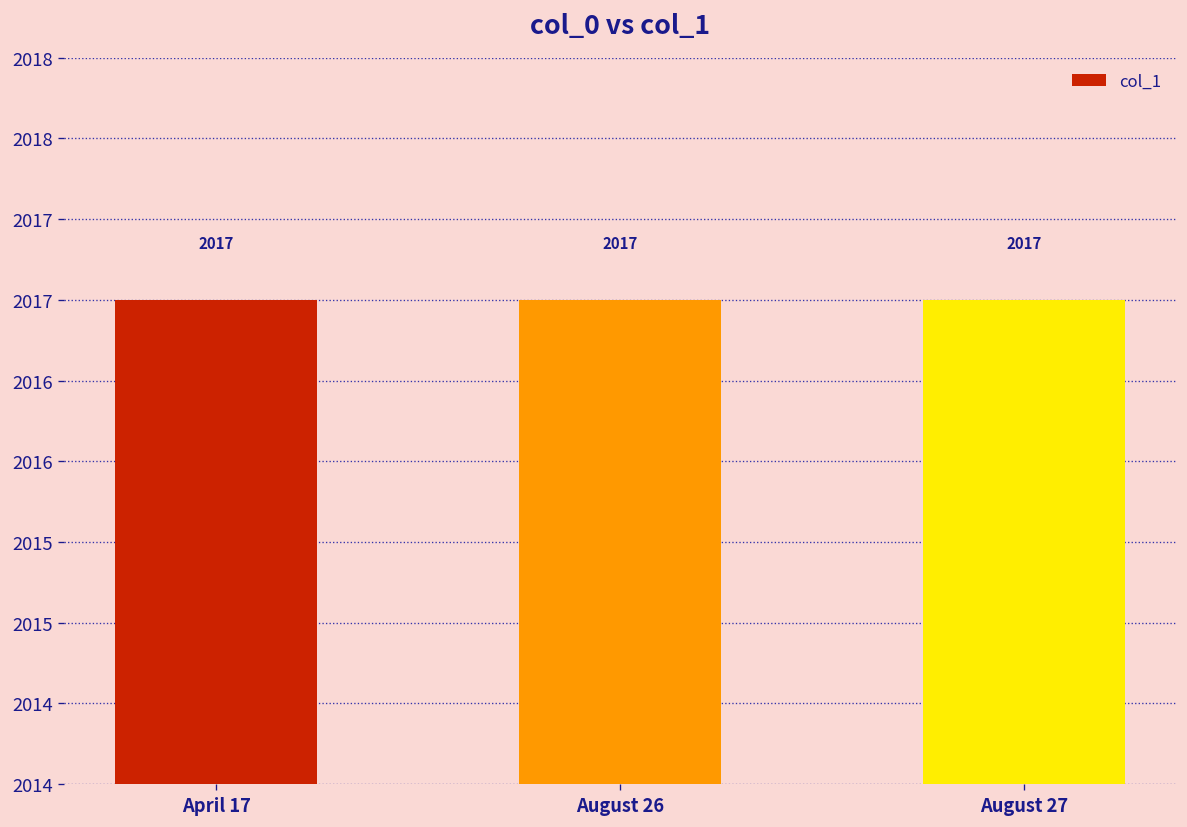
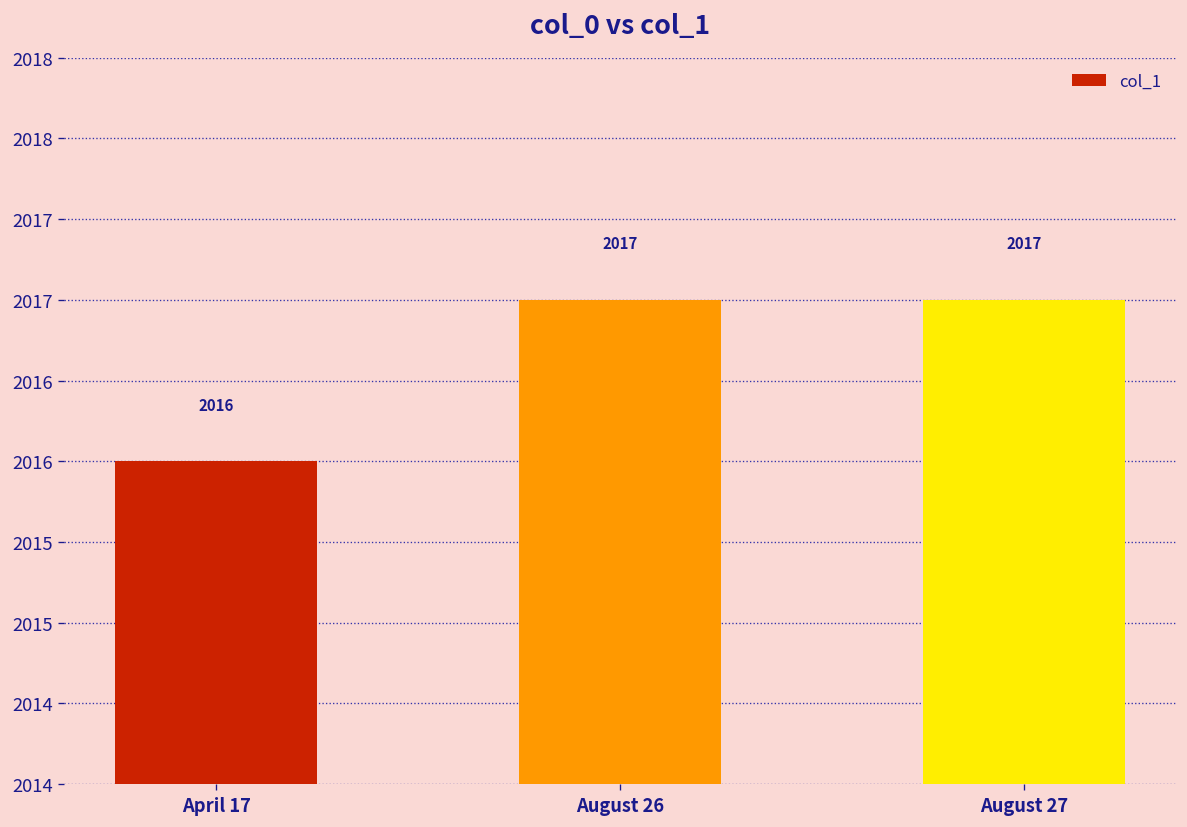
April 17: 2017 -> 2016
